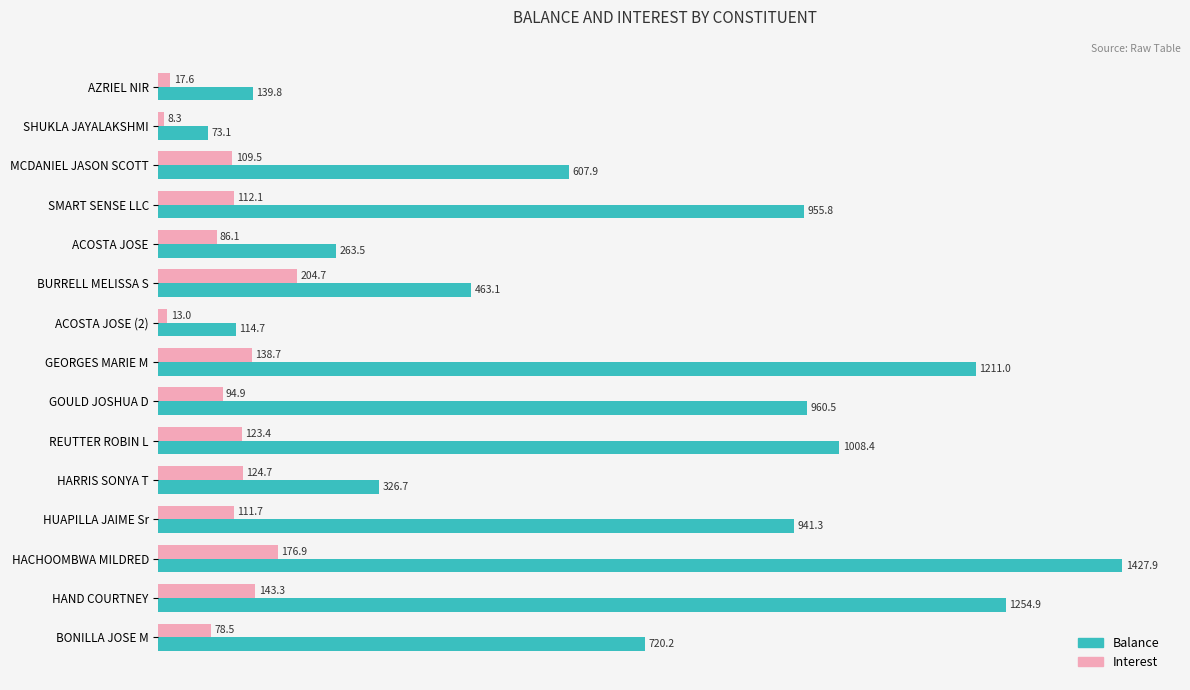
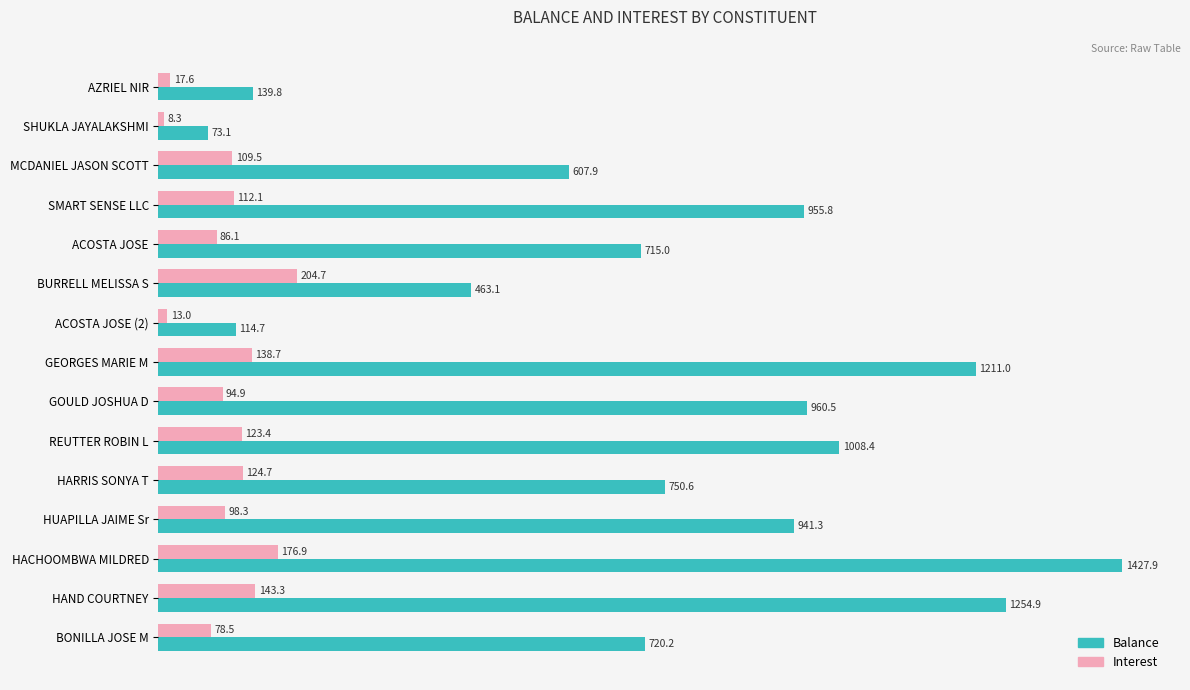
Balance, ACOSTA JOSE: 263.5 -> 715.0
Balance, HARRIS SONYA T: 326.7 -> 750.6
Interest, HUAPILLA JAIME Sr: 111.7 -> 98.3
